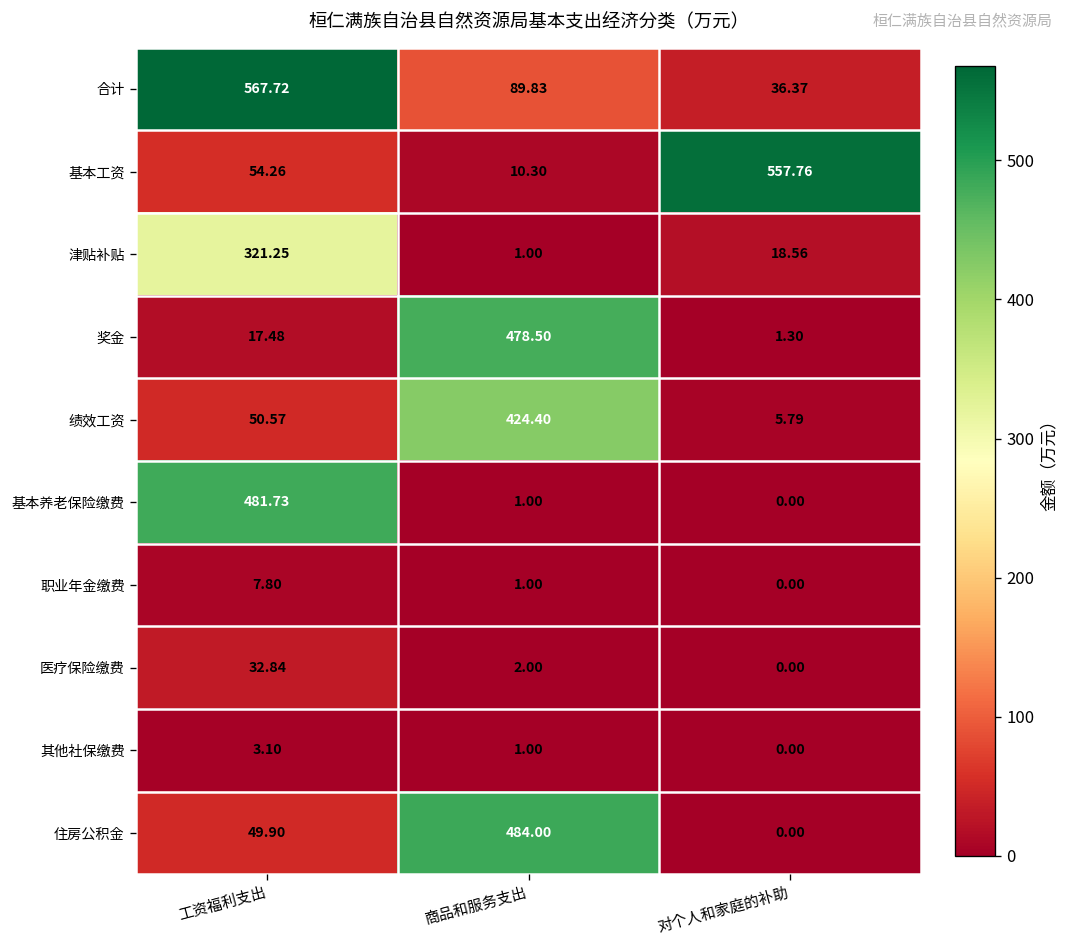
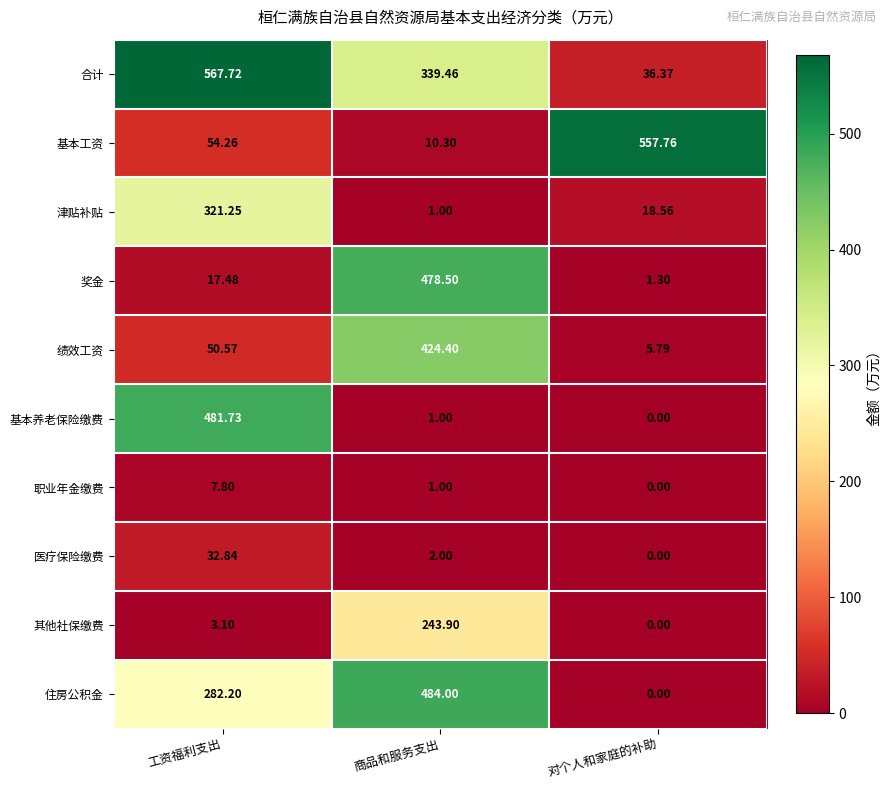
合计, 商品和服务支出: 89.83 -> 339.46
其他社保缴费, 商品和服务支出: 1.00 -> 243.90
住房公积金, 工资福利支出: 49.90 -> 282.20
